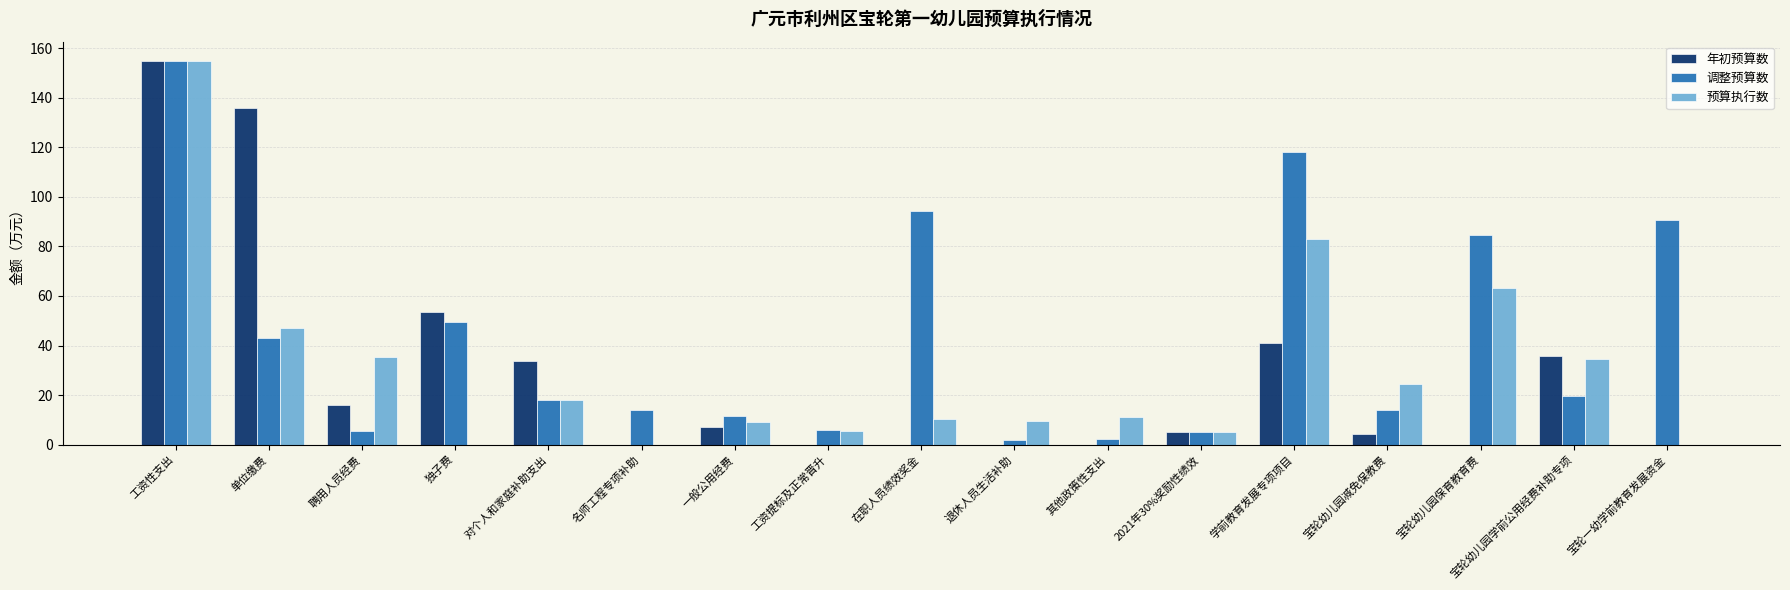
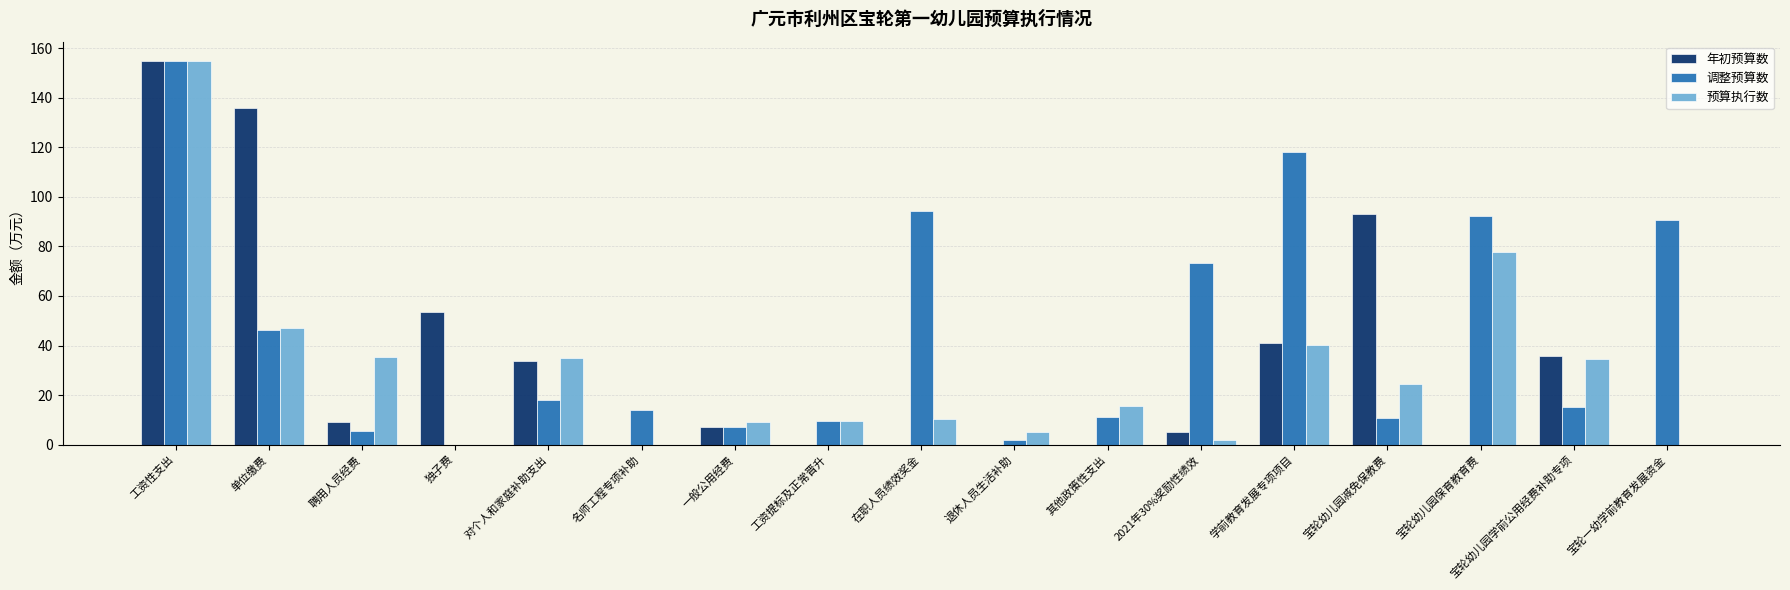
调整预算数, 单位缴费: 43 -> 46
年初预算数, 聘用人员经费: 16 -> 9
调整预算数, 独子费: 49 -> 0
预算执行数, 对个人和家庭补助支出: 18 -> 35
调整预算数, 一般公用经费: 12 -> 7
调整预算数, 工资提标及正常晋升: 6 -> 10
预算执行数, 工资提标及正常晋升: 6 -> 10
预算执行数, 退休人员生活补助: 9 -> 5
调整预算数, 其他政策性支出: 2 -> 11
预算执行数, 其他政策性支出: 11 -> 16
调整预算数, 2021年30%奖励性绩效: 5 -> 73
预算执行数, 2021年30%奖励性绩效: 5 -> 2
预算执行数, 学前教育发展专项项目: 83 -> 40
年初预算数, 宝轮幼儿园减免保教费: 4 -> 93
调整预算数, 宝轮幼儿园减免保教费: 14 -> 11
调整预算数, 宝轮幼儿园保育教育费: 85 -> 92
预算执行数, 宝轮幼儿园保育教育费: 63 -> 78
调整预算数, 宝轮幼儿园学前公用经费补助专项: 20 -> 15
